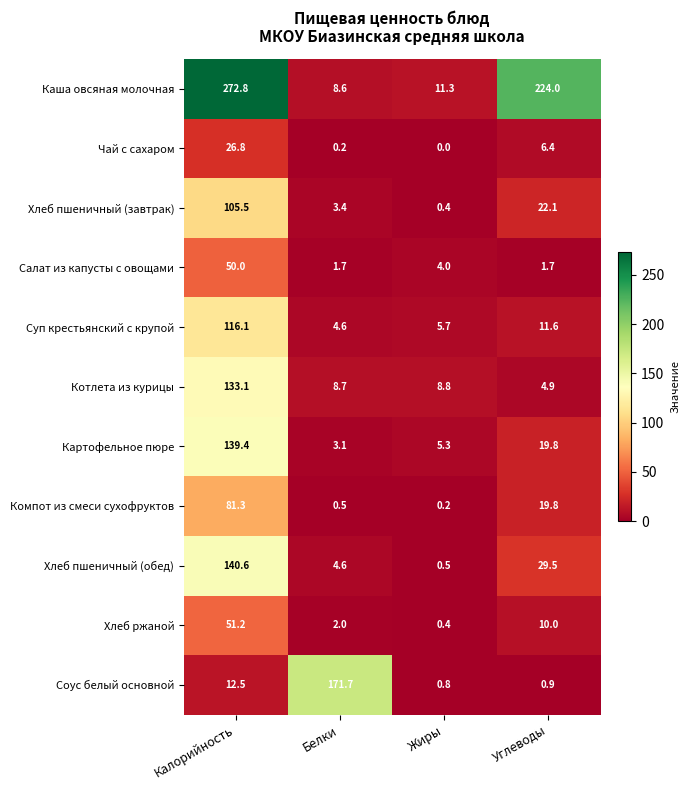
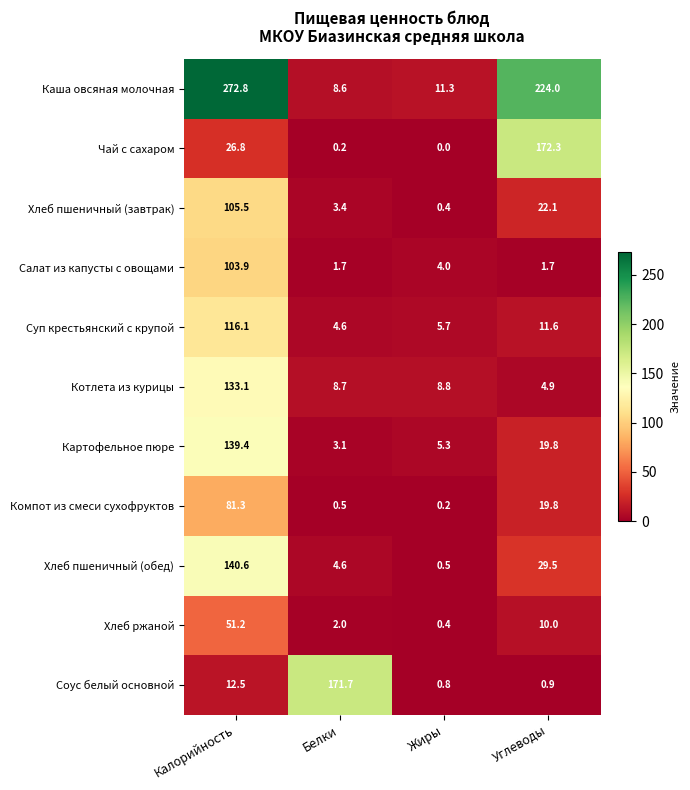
Чай с сахаром, Углеводы: 6.4 -> 172.3
Салат из капусты с овощами, Калорийность: 50.0 -> 103.9
